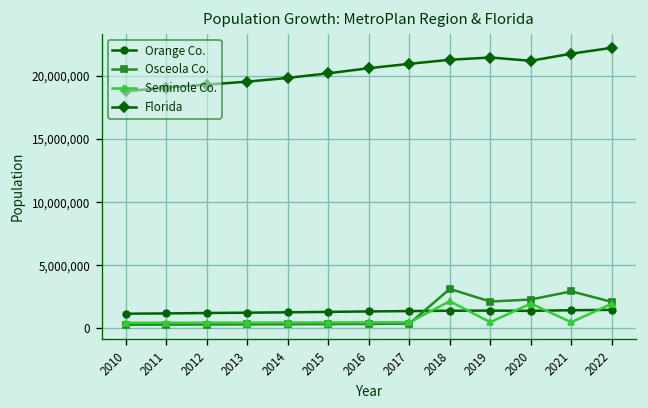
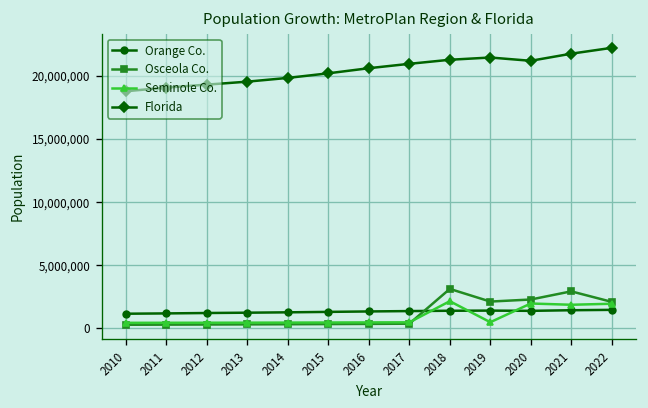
Seminole Co., 2021: 500,000 -> 1,900,000
